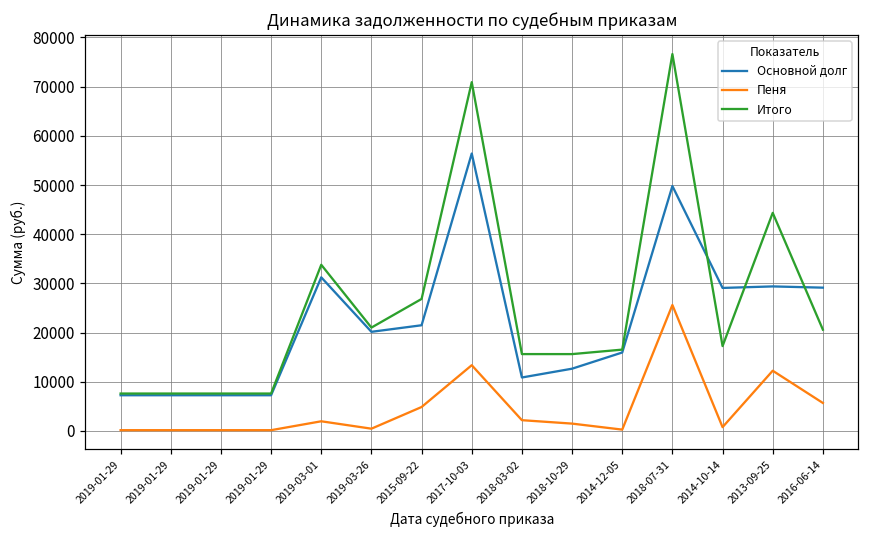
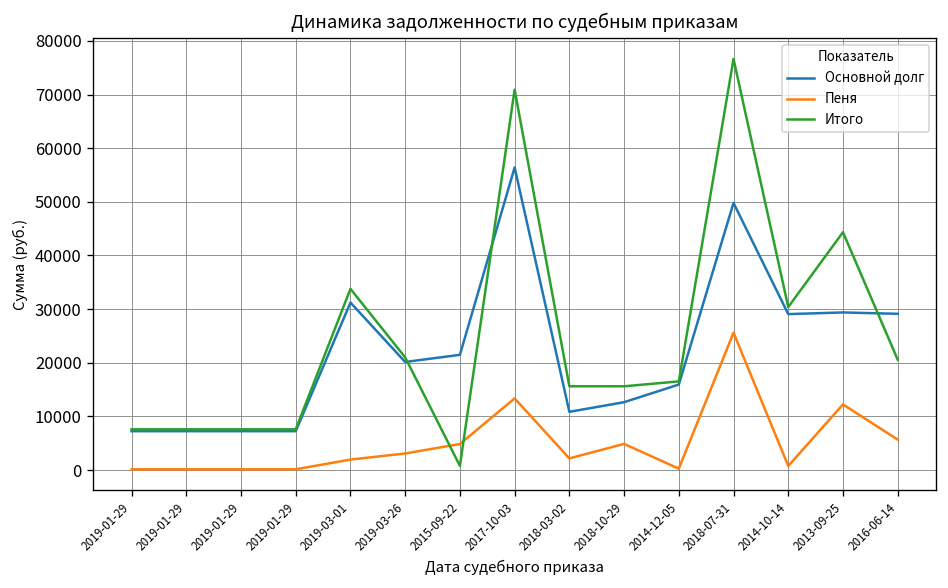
Пеня, 2019-03-26: 0 -> 3000
Итого, 2015-09-22: 27000 -> 1000
Пеня, 2018-10-29: 1000 -> 5000
Итого, 2014-10-14: 17000 -> 30000
